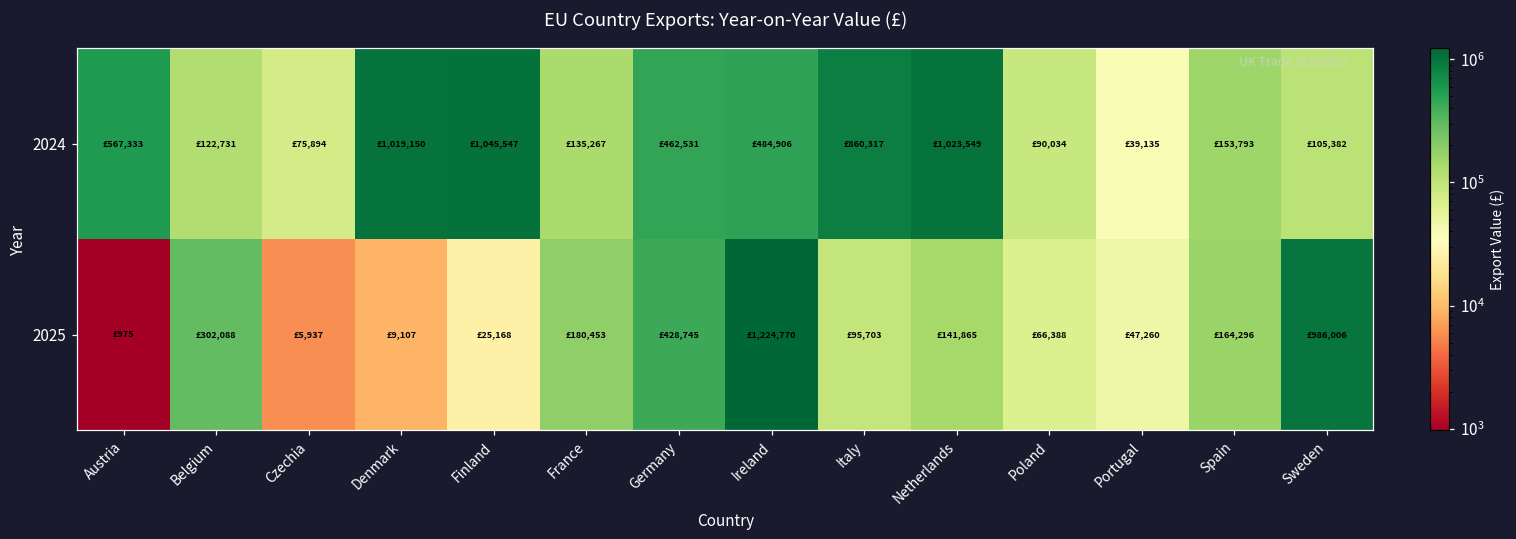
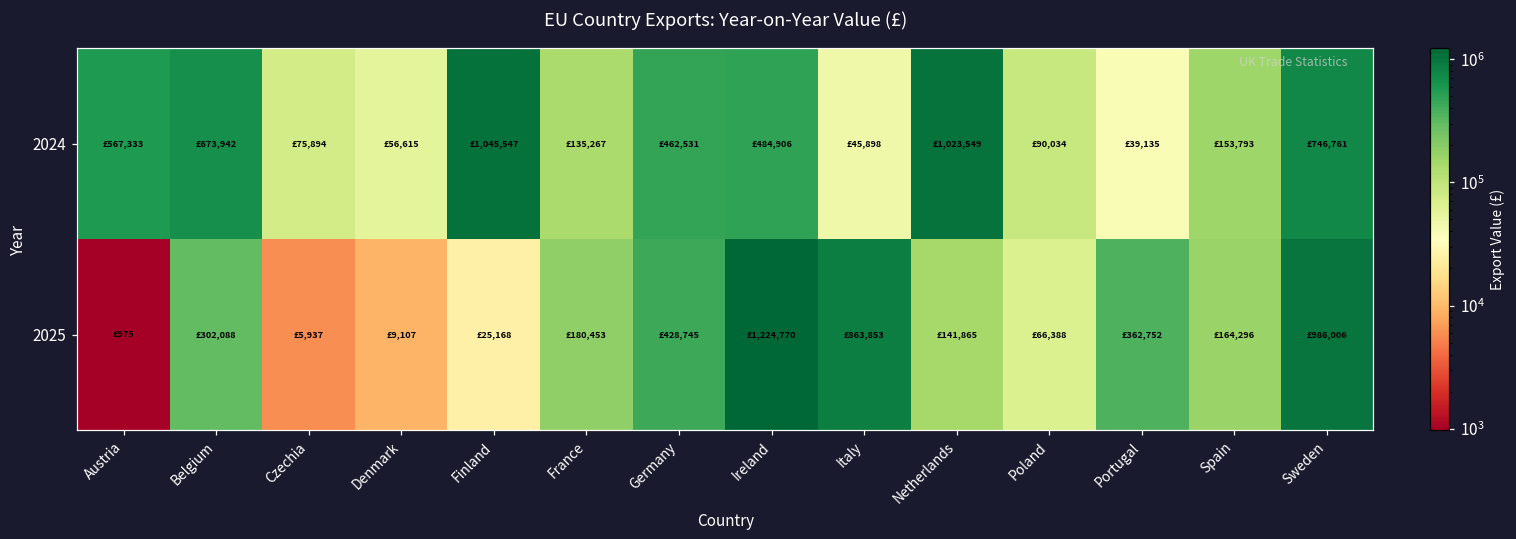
2024, Belgium: £122,731 -> £673,942
2024, Denmark: £1,019,150 -> £56,615
2024, Italy: £860,317 -> £45,898
2024, Sweden: £105,382 -> £746,761
2025, Italy: £95,703 -> £863,853
2025, Portugal: £47,260 -> £362,752
